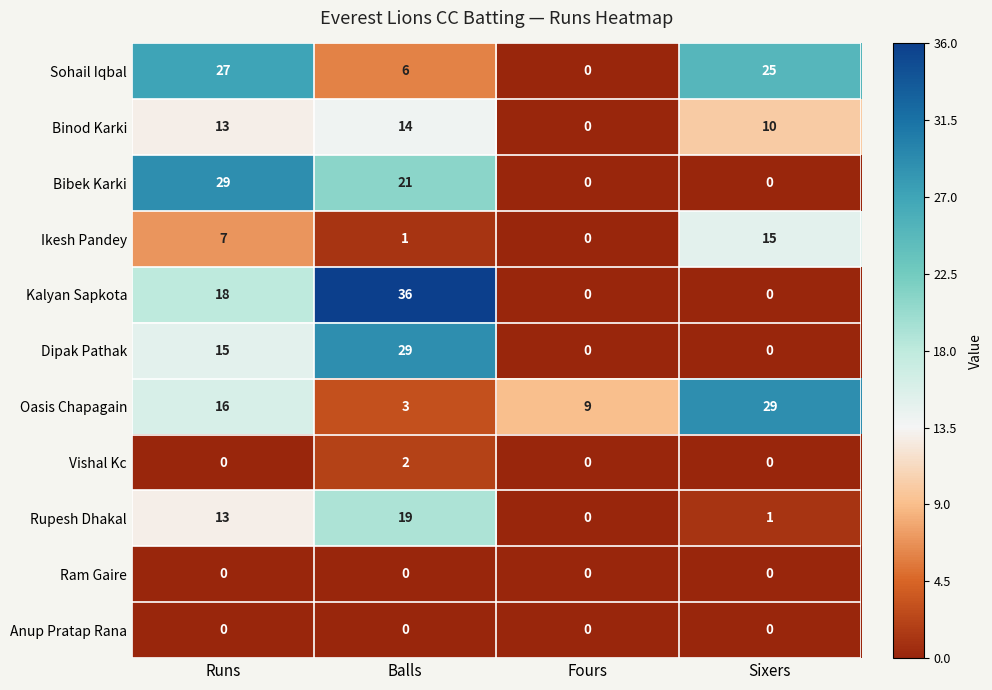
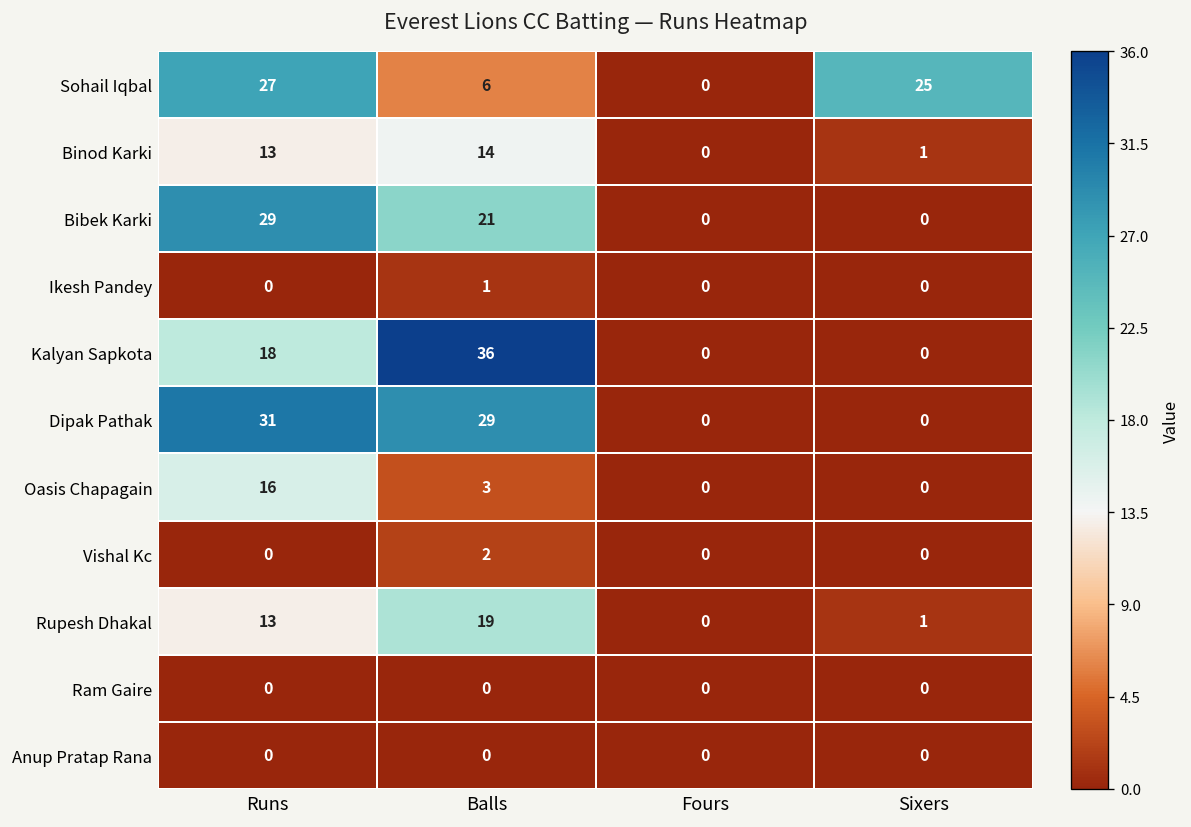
Binod Karki, Sixers: 10 -> 1
Ikesh Pandey, Runs: 7 -> 0
Ikesh Pandey, Sixers: 15 -> 0
Dipak Pathak, Runs: 15 -> 31
Oasis Chapagain, Fours: 9 -> 0
Oasis Chapagain, Sixers: 29 -> 0
